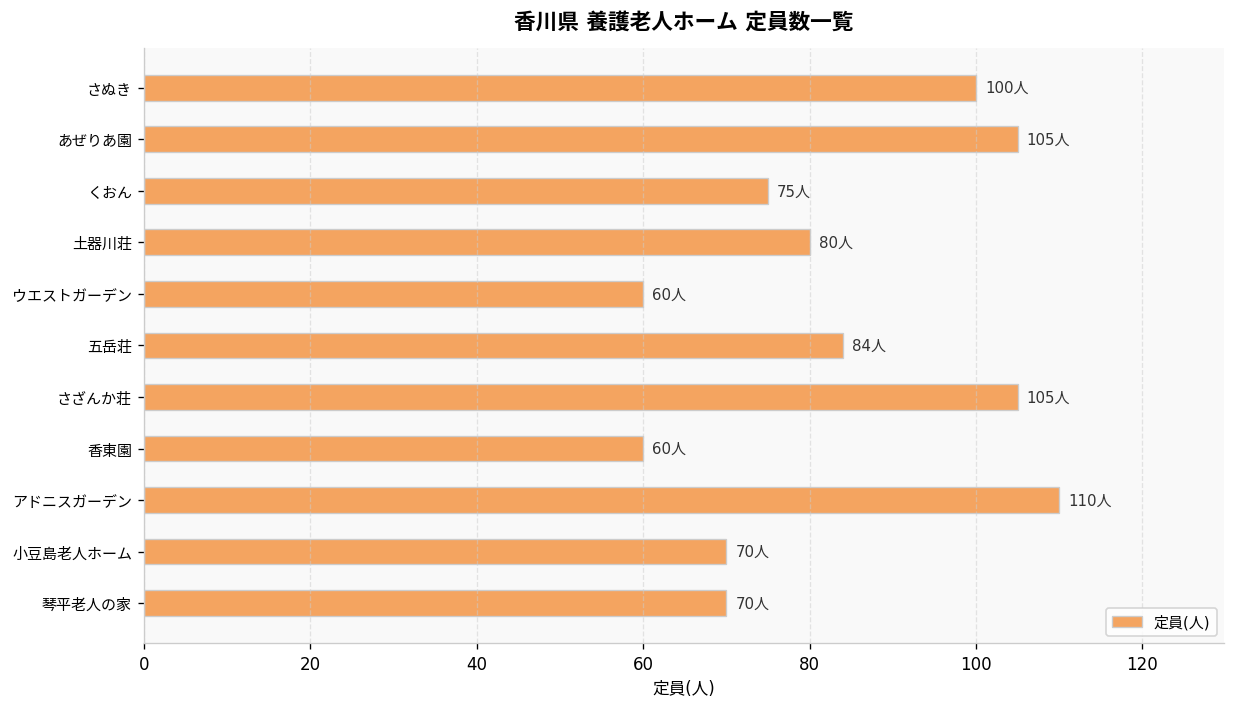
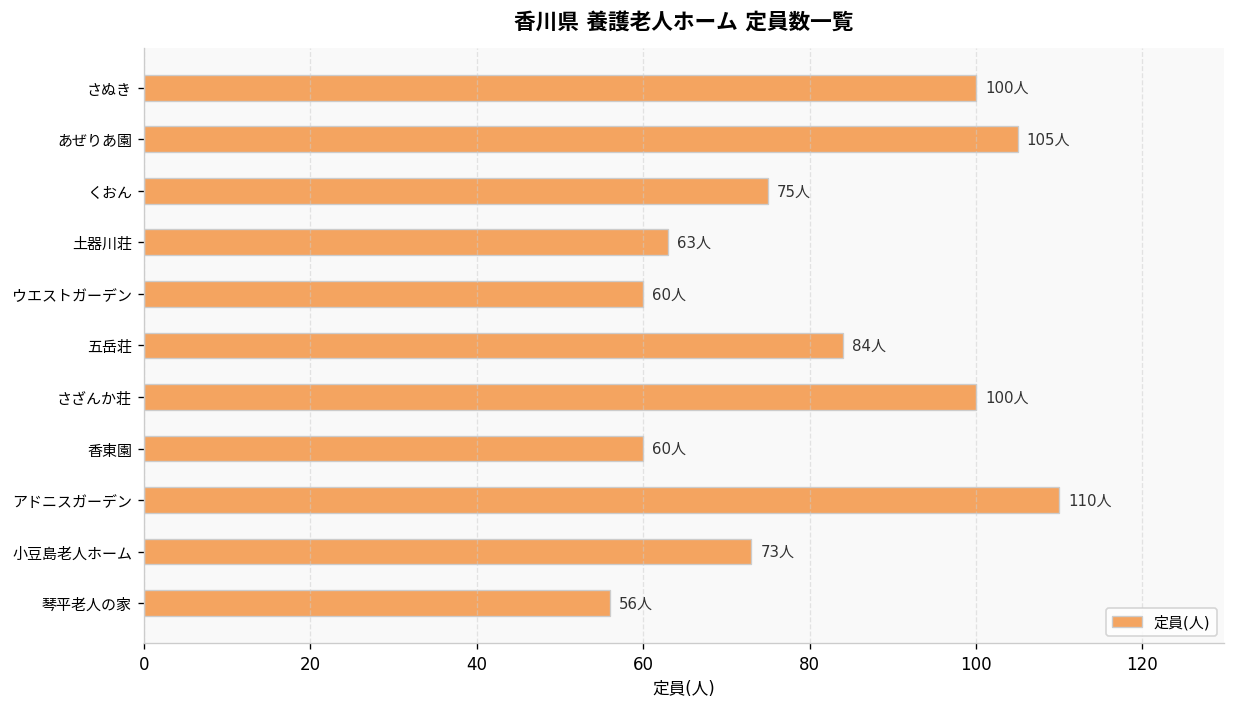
土器川荘: 80人 -> 63人
さざんか荘: 105人 -> 100人
小豆島老人ホーム: 70人 -> 73人
琴平老人の家: 70人 -> 56人
